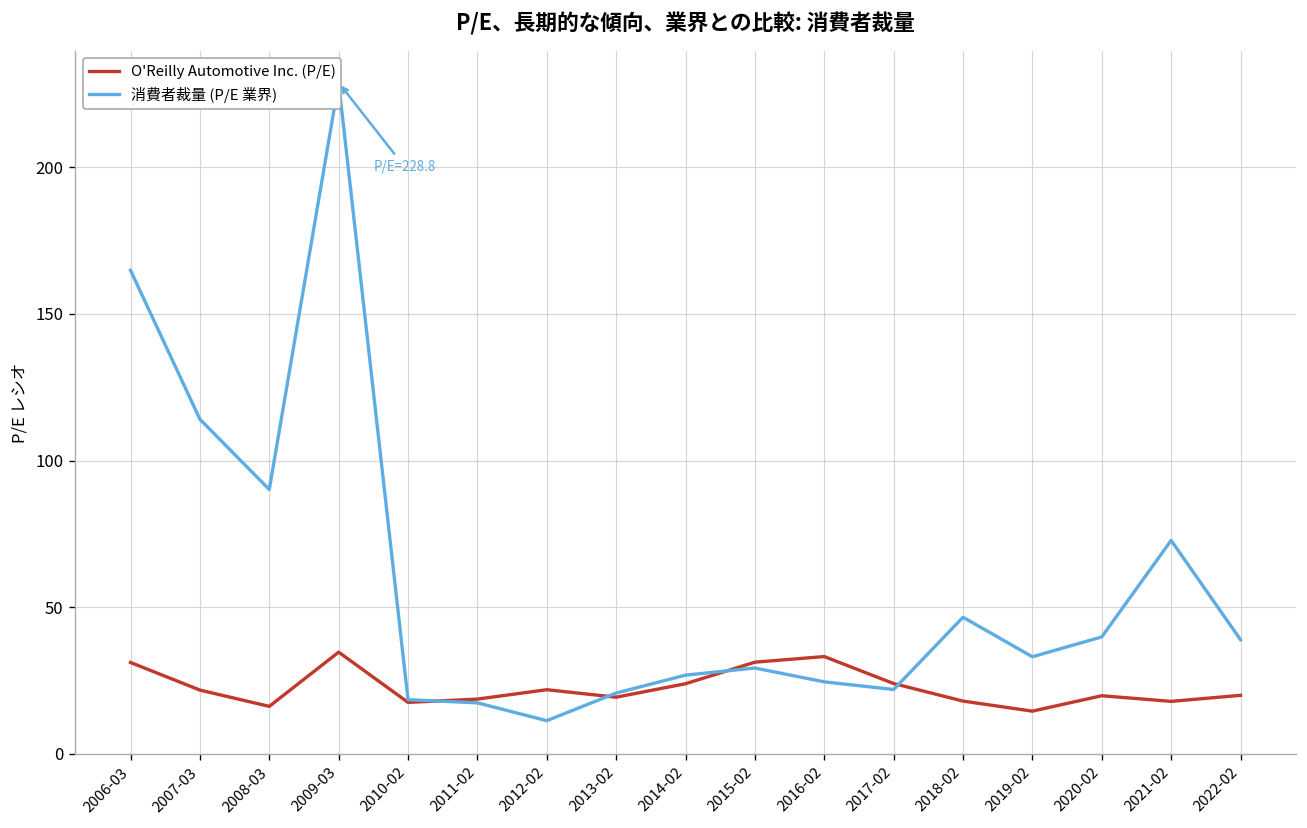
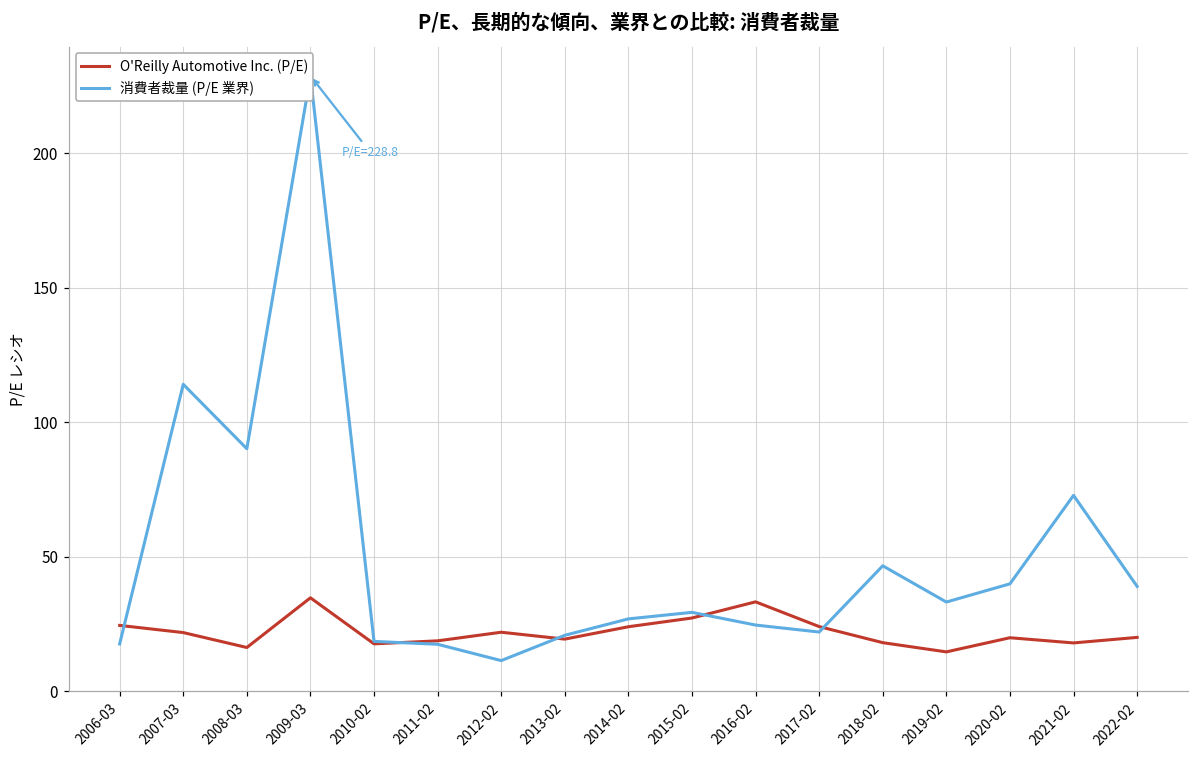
O'Reilly Automotive Inc. (P/E), 2006-03: 31 -> 24
消費者裁量 (P/E 業界), 2006-03: 165 -> 18
O'Reilly Automotive Inc. (P/E), 2015-02: 31 -> 27
